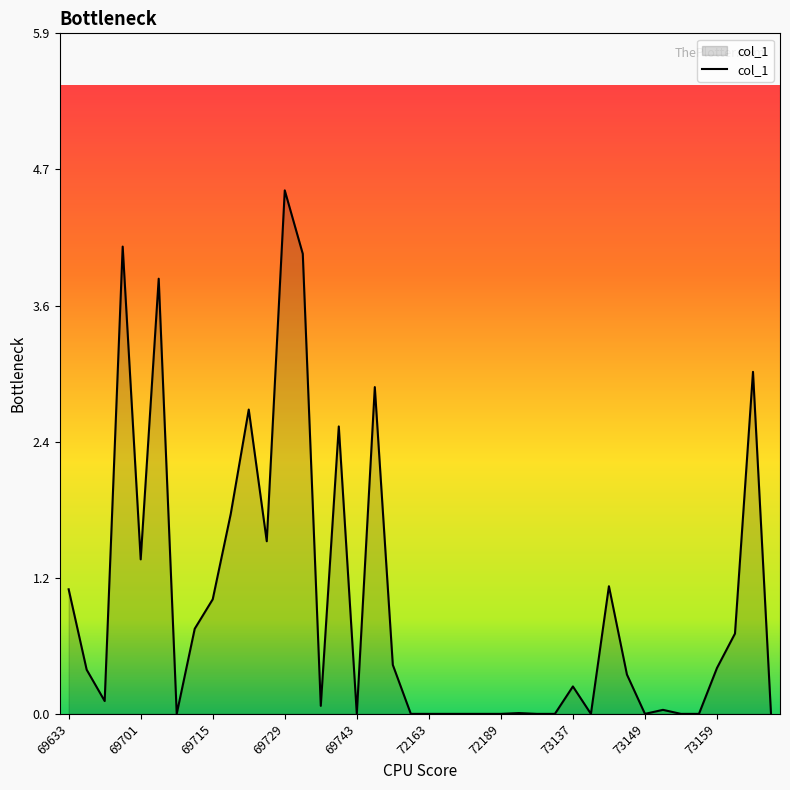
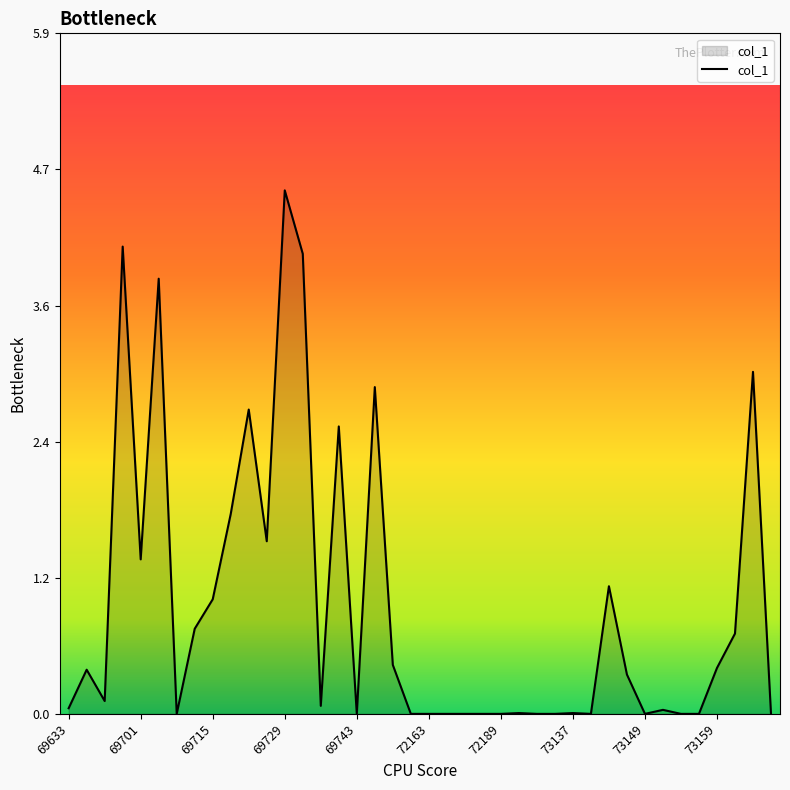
69633: 1.09 -> 0.05
73137: 0.24 -> 0.01
